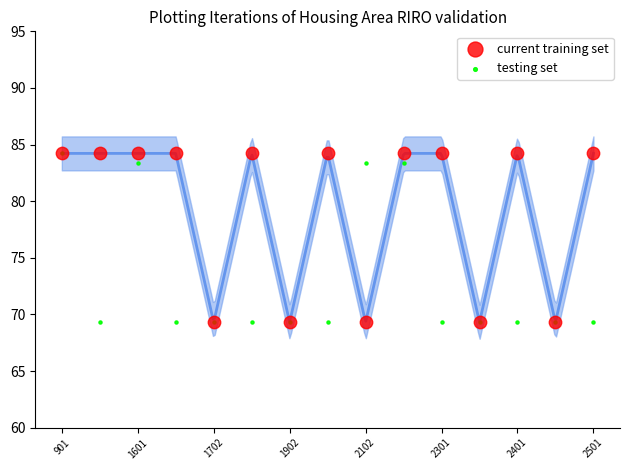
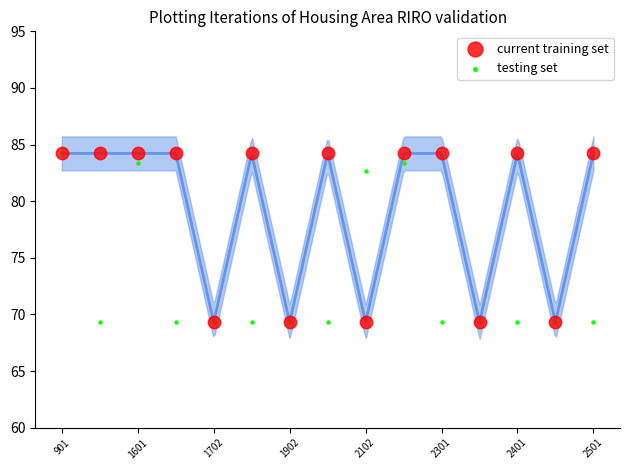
testing set, 2102: 83.3 -> 82.6
